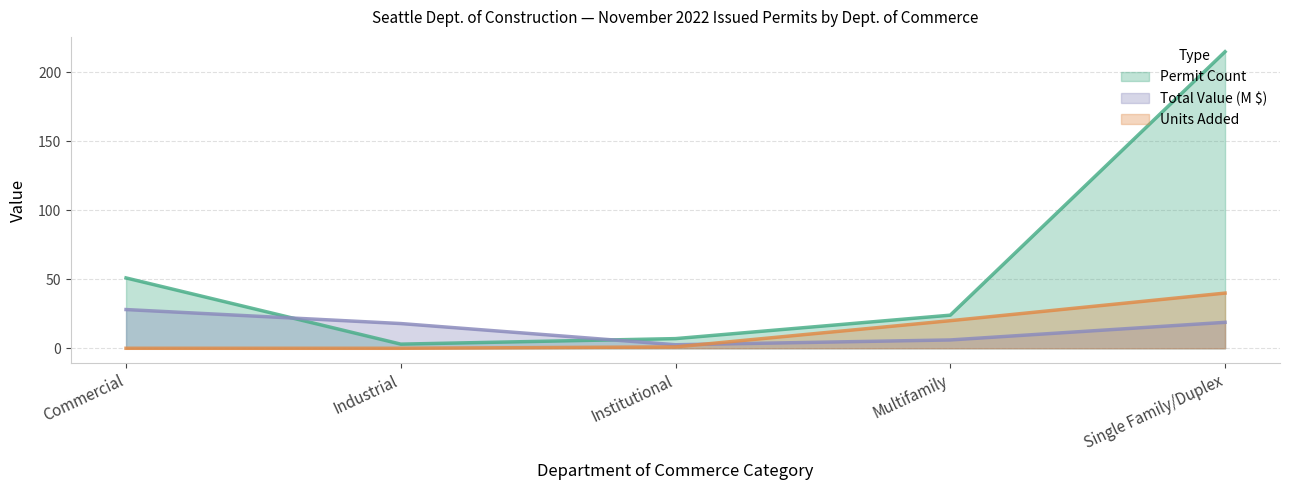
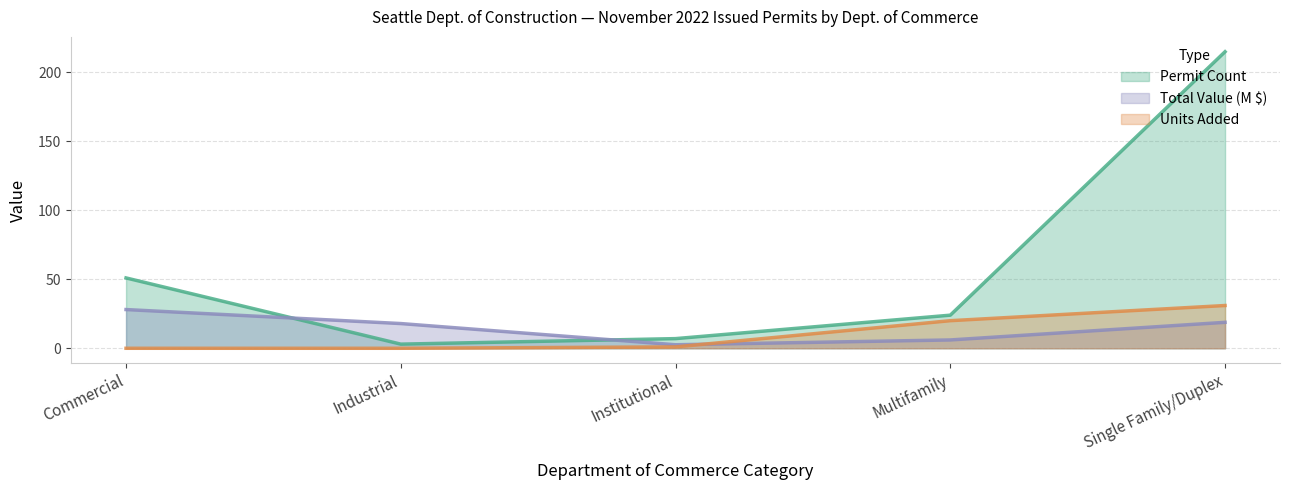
Units Added, Single Family/Duplex: 40 -> 31
